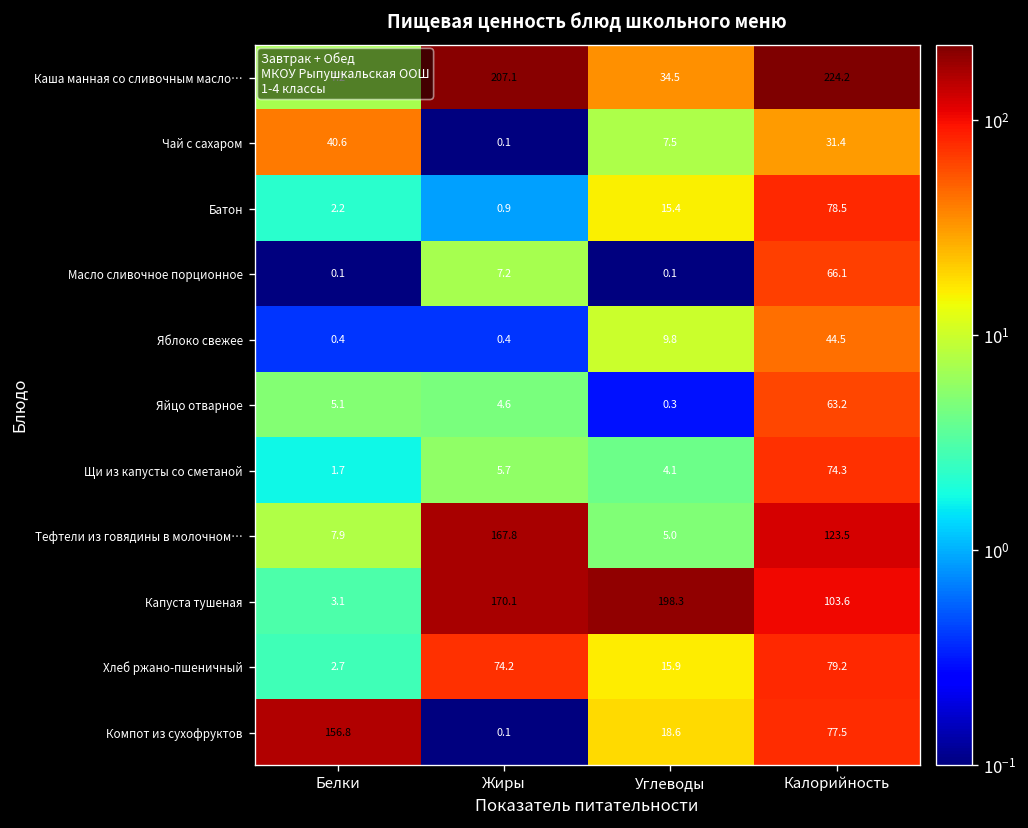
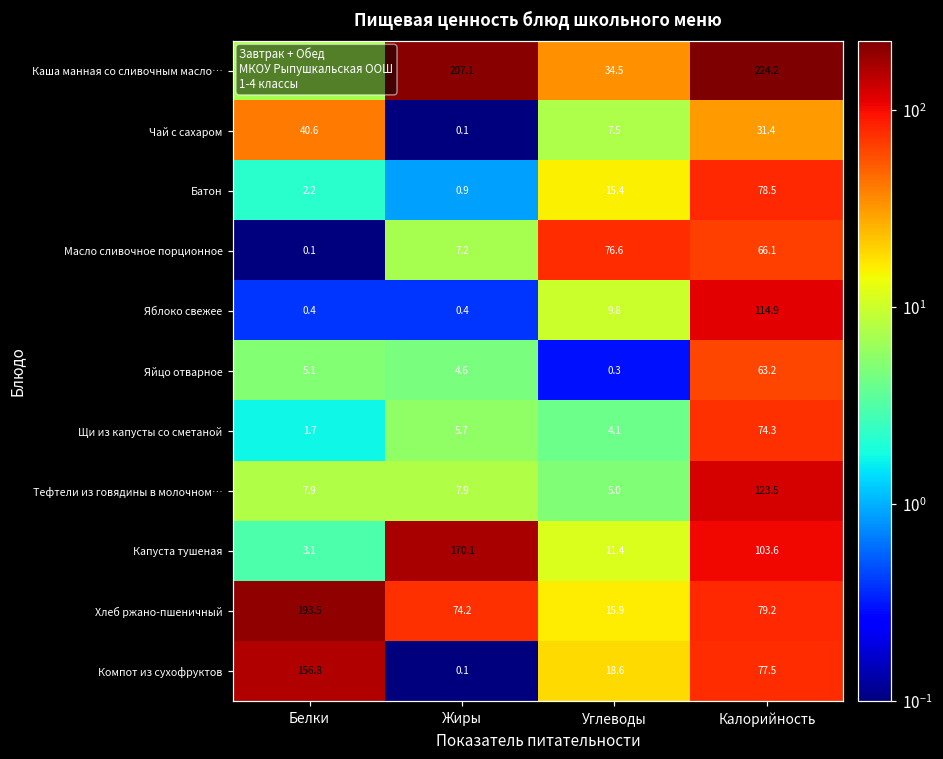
Масло сливочное порционное, Углеводы: 0.1 -> 76.6
Яблоко свежее, Калорийность: 44.5 -> 114.9
Тефтели из говядины в молочном…, Жиры: 167.8 -> 7.9
Капуста тушеная, Углеводы: 198.3 -> 11.4
Хлеб ржано-пшеничный, Белки: 2.7 -> 193.5
